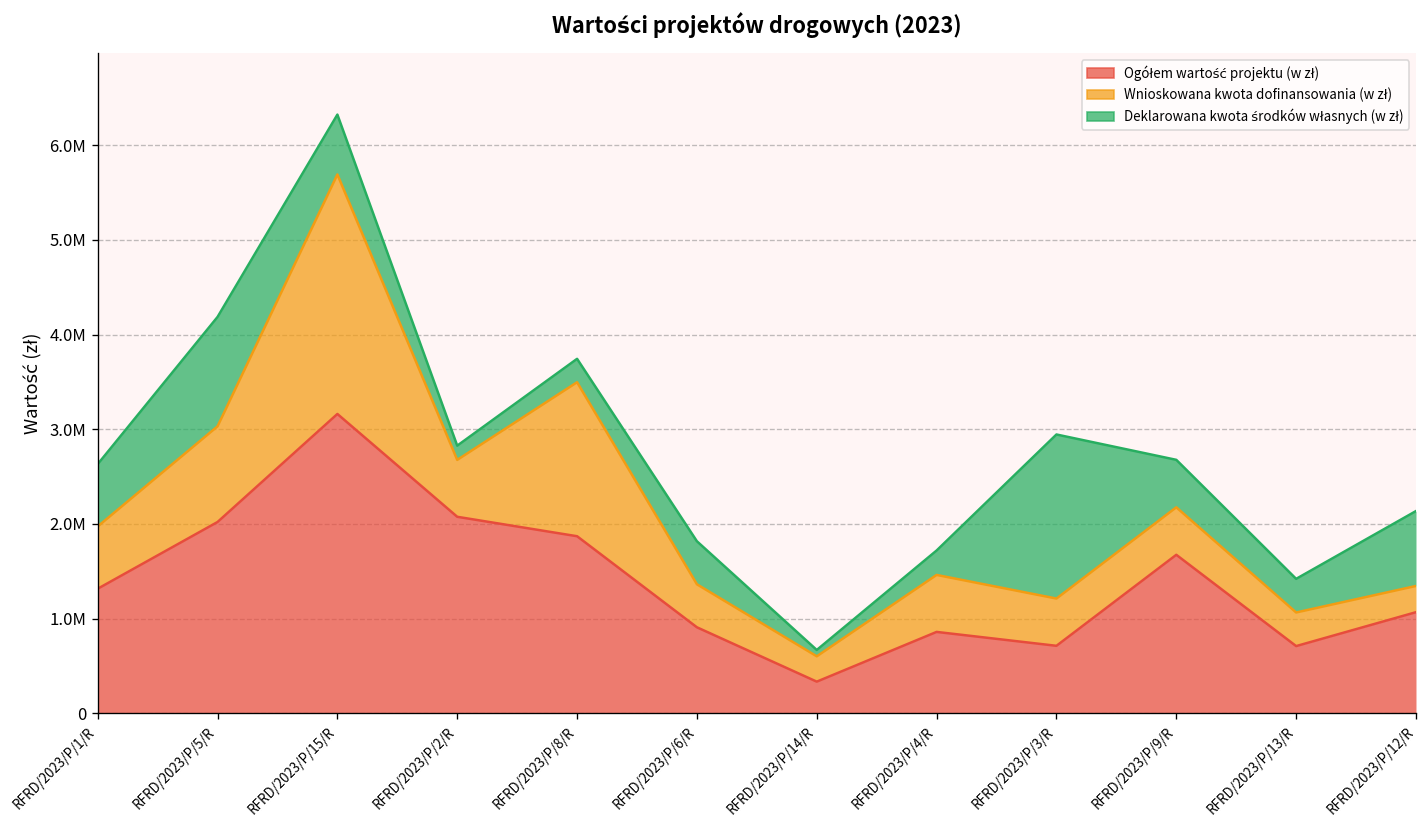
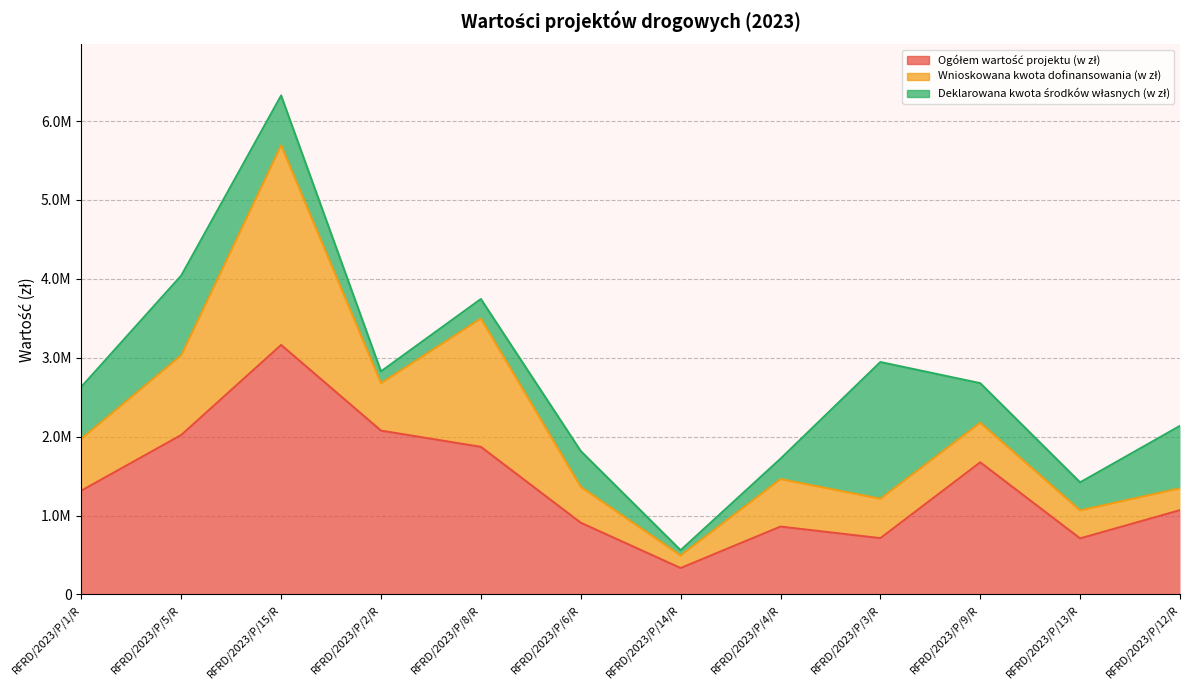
Deklarowana kwota środków własnych (w zł), RFRD/2023/P/5/R: 1200000 -> 1000000
Wnioskowana kwota dofinansowania (w zł), RFRD/2023/P/14/R: 300000 -> 200000
